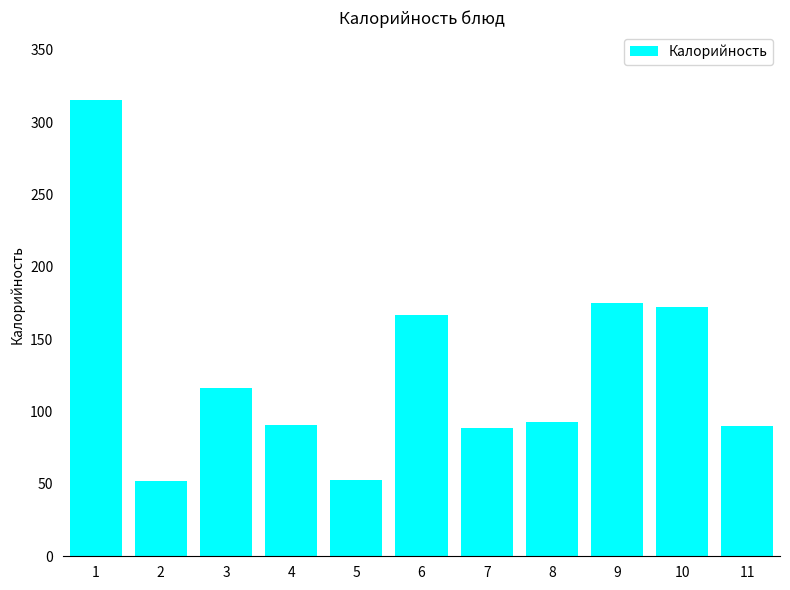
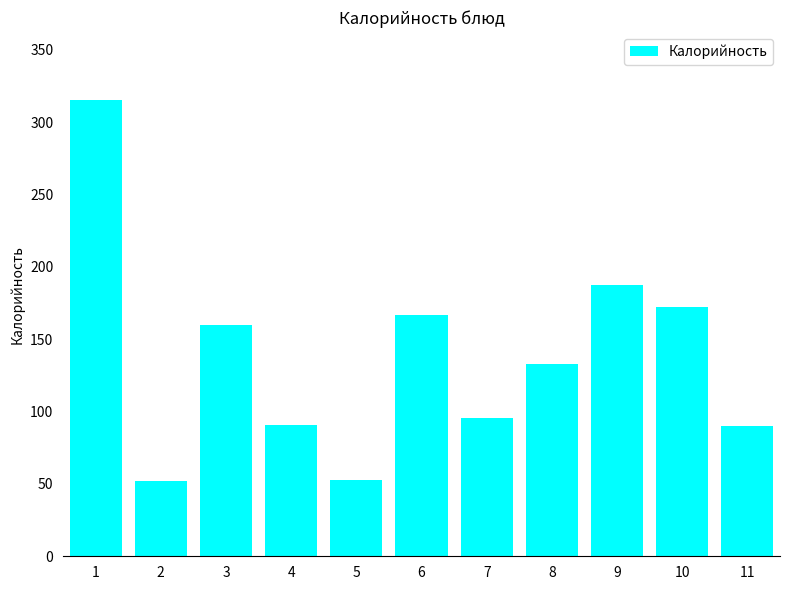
3: 116 -> 160
7: 88 -> 95
8: 93 -> 133
9: 175 -> 188
